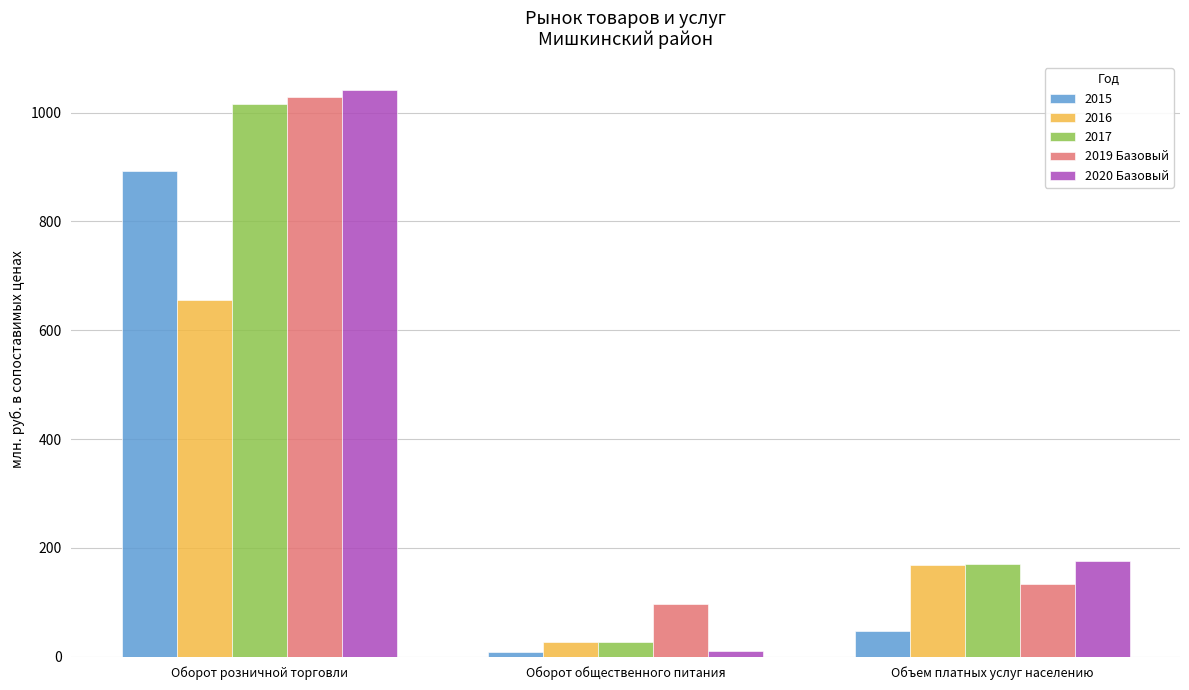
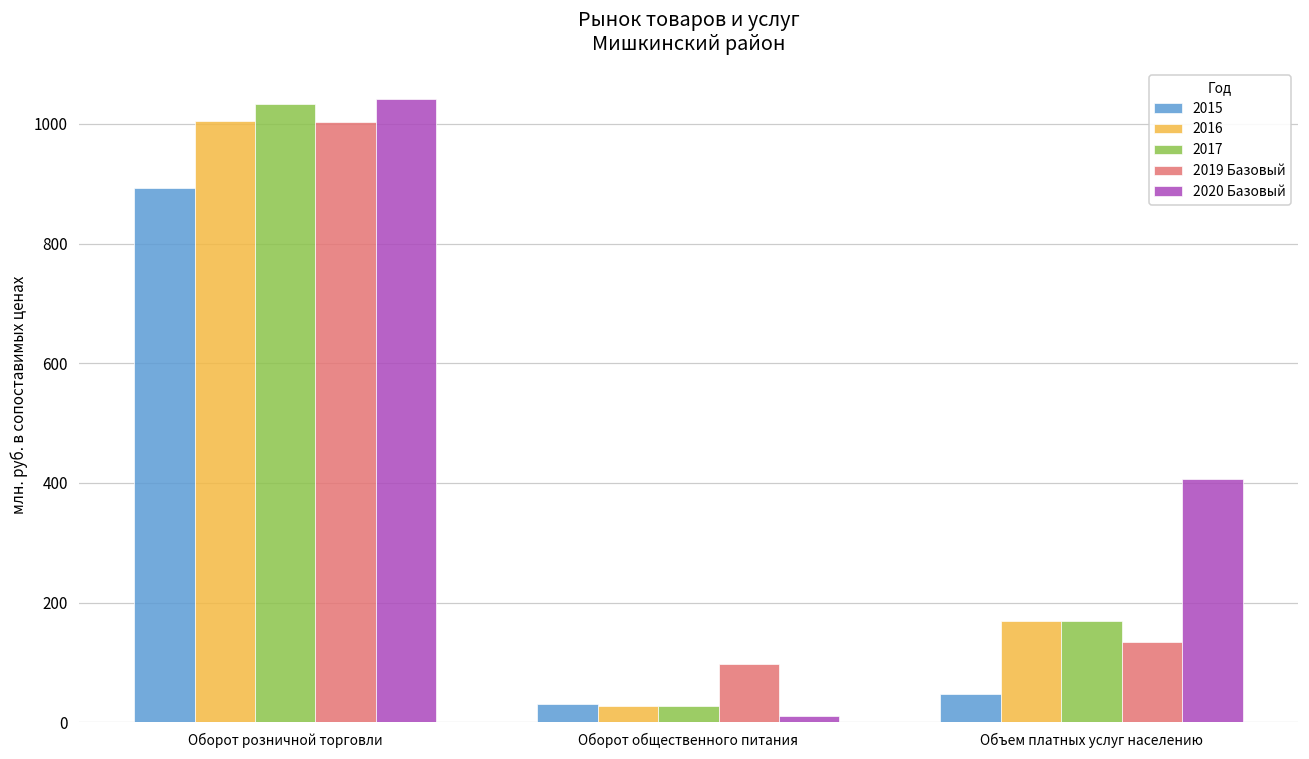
2016, Оборот розничной торговли: 660 -> 1000
2017, Оборот розничной торговли: 1020 -> 1030
2019 Базовый, Оборот розничной торговли: 1030 -> 1000
2015, Оборот общественного питания: 10 -> 30
2020 Базовый, Объем платных услуг населению: 180 -> 410
